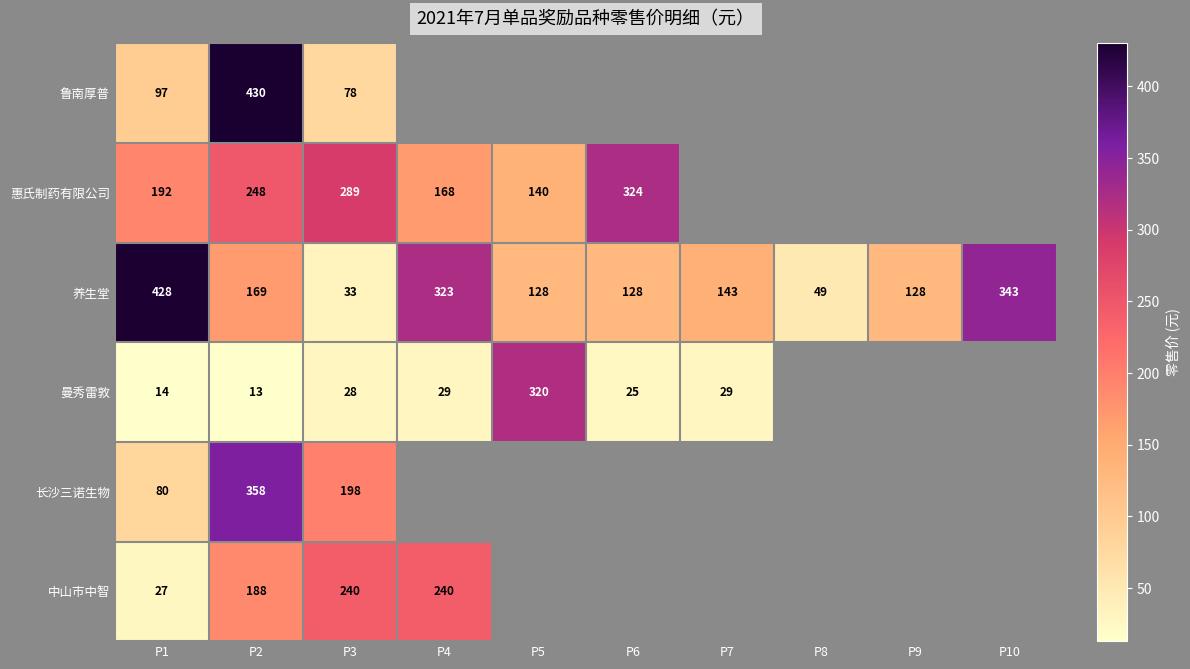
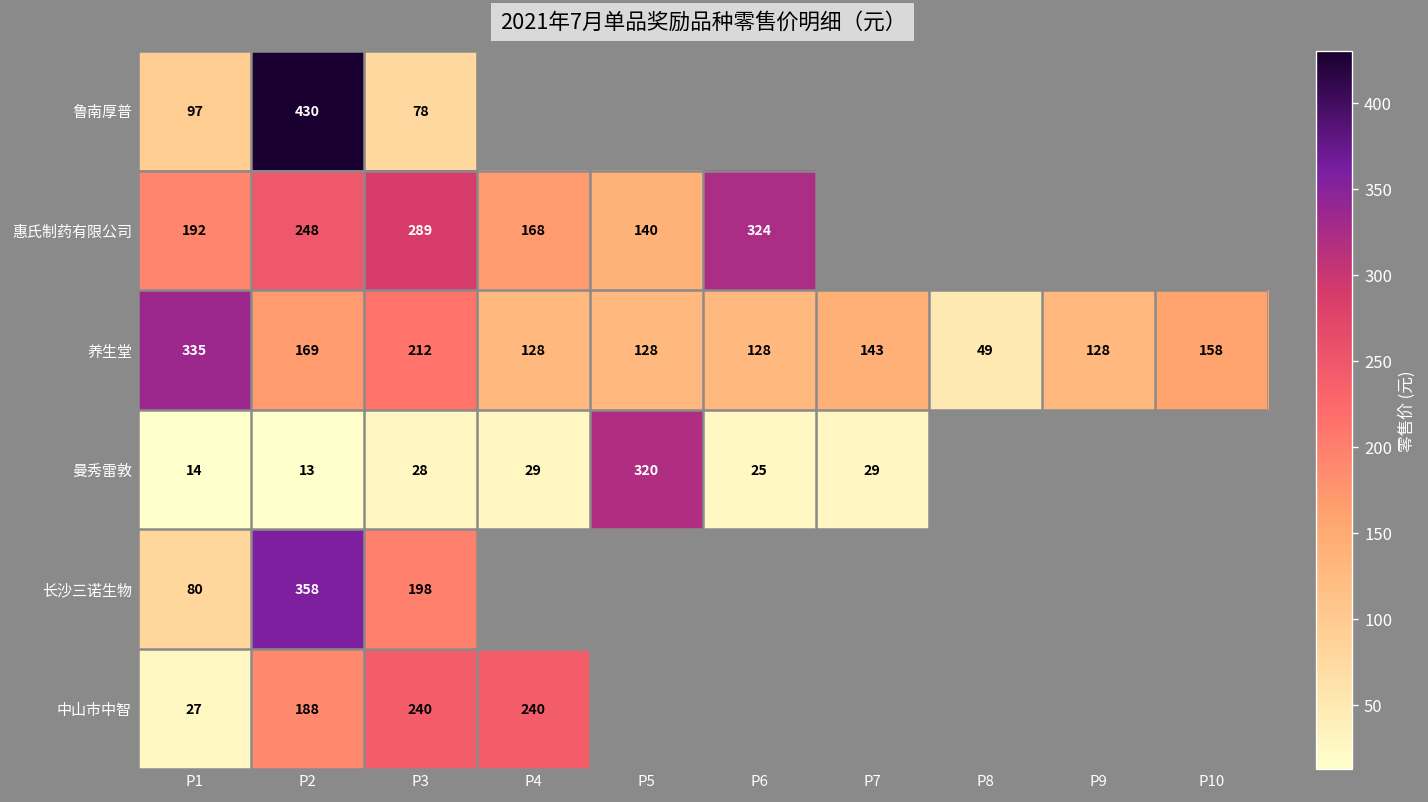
养生堂, P1: 428 -> 335
养生堂, P3: 33 -> 212
养生堂, P4: 323 -> 128
养生堂, P10: 343 -> 158
